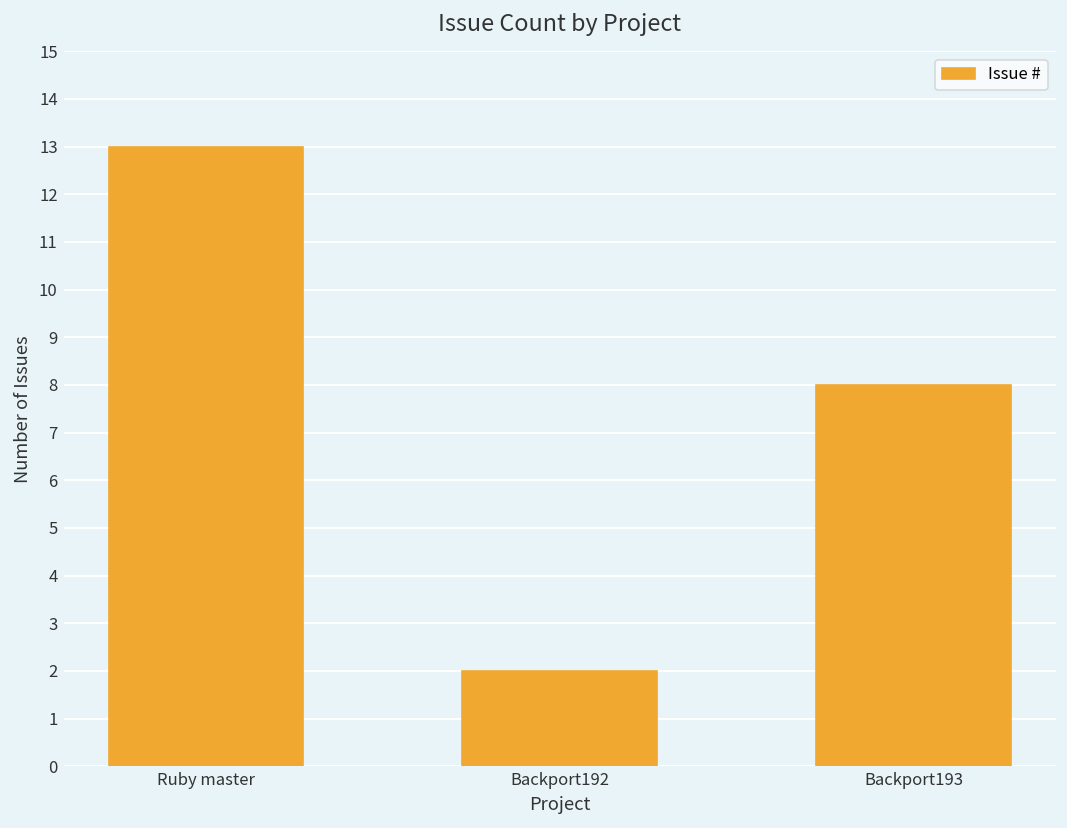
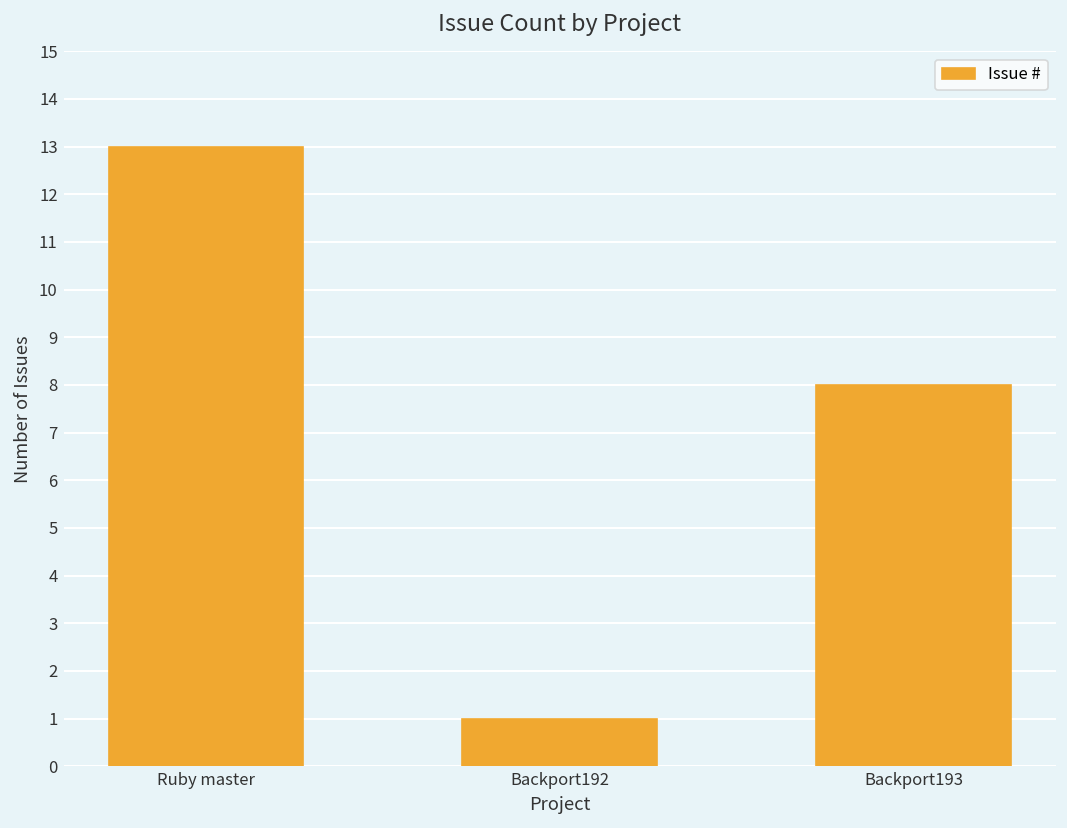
Backport192: 2 -> 1
